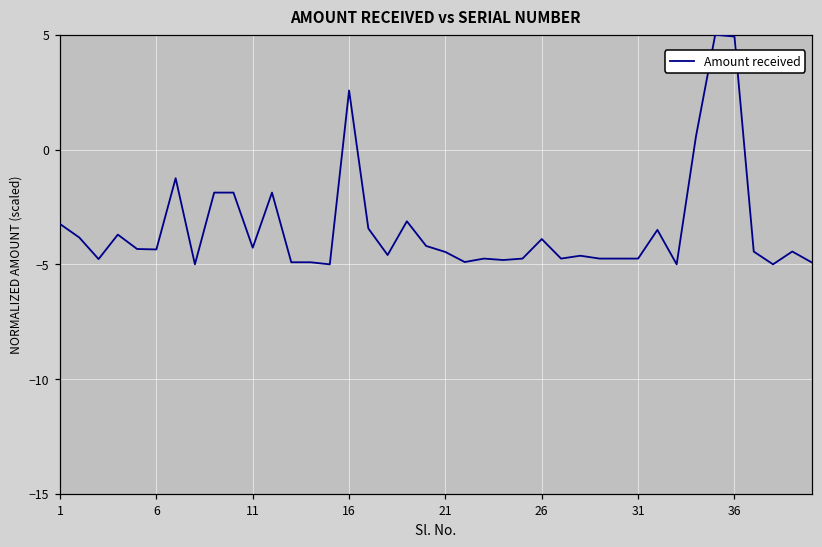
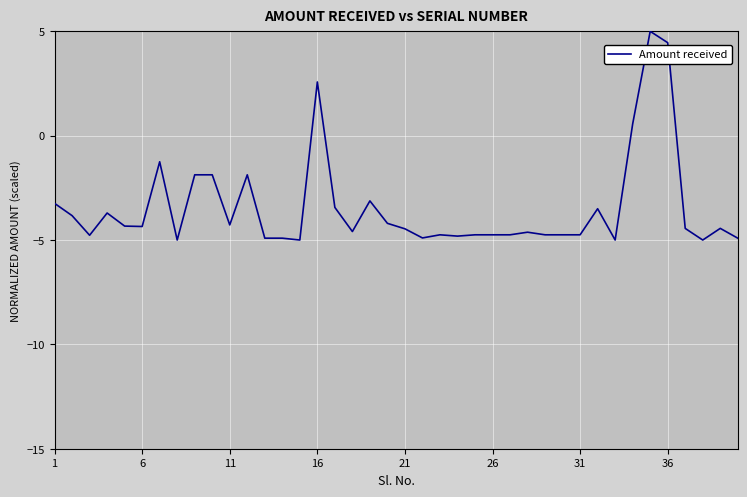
26: -3.9 -> -4.8
36: 4.9 -> 4.5
